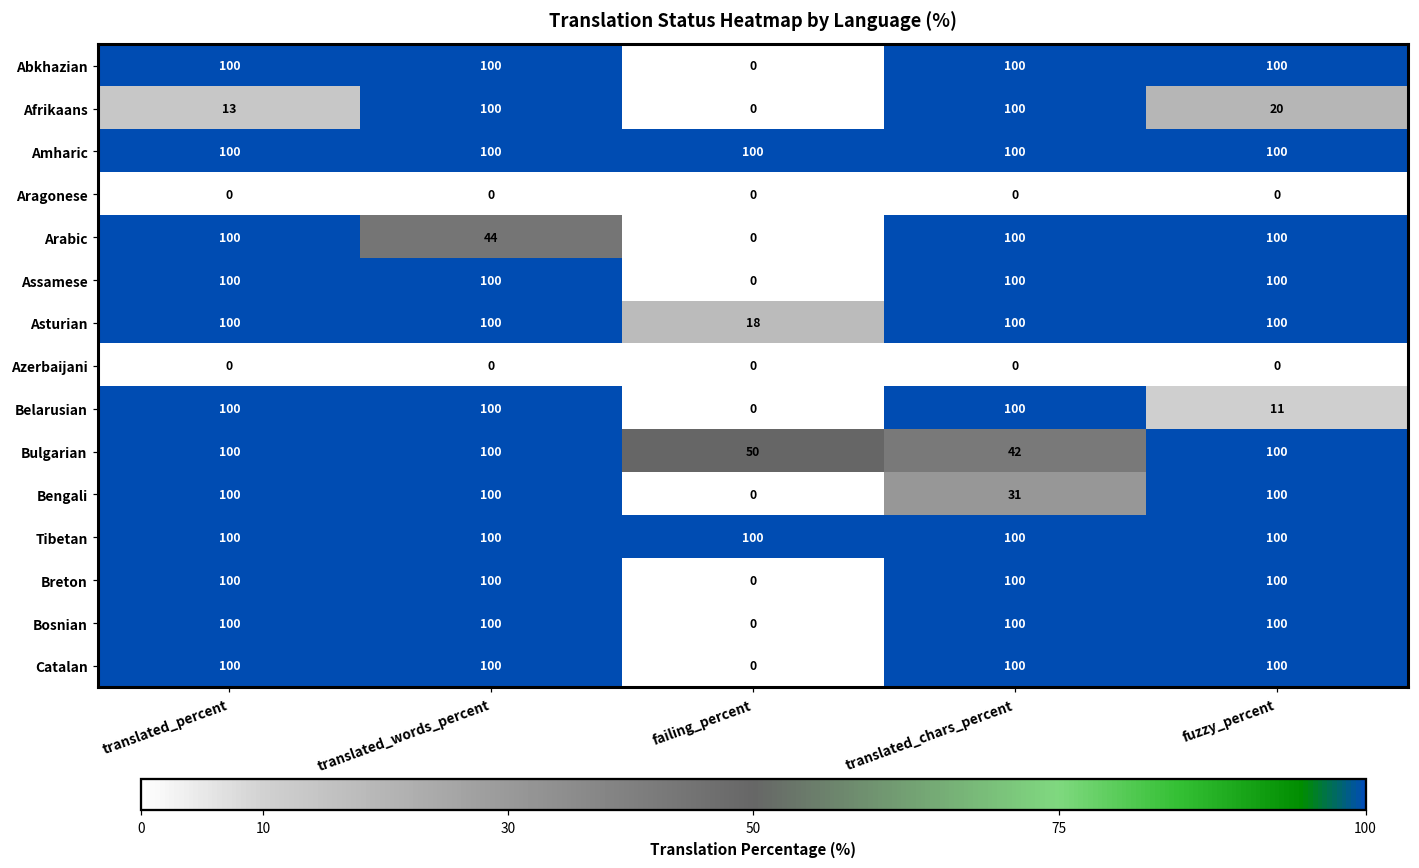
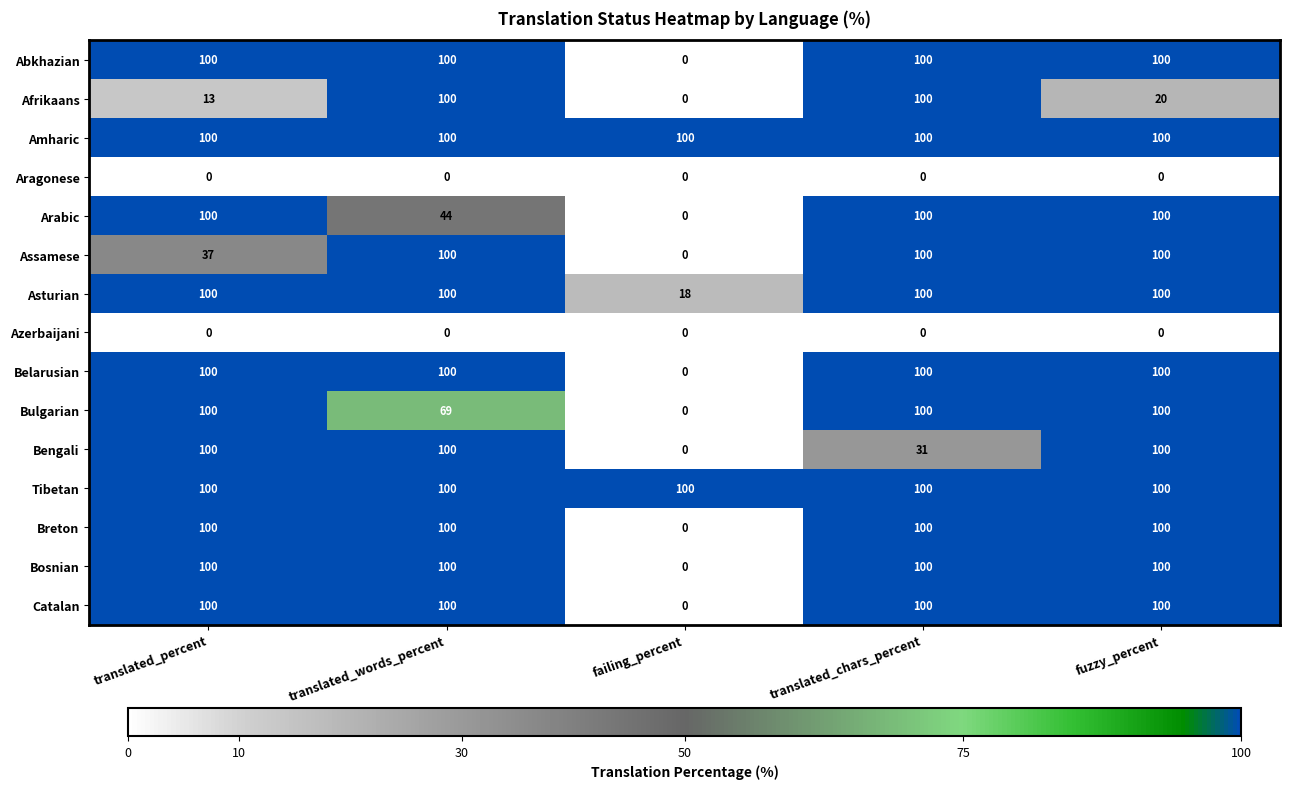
Assamese, translated_percent: 100 -> 37
Belarusian, fuzzy_percent: 11 -> 100
Bulgarian, translated_words_percent: 100 -> 69
Bulgarian, failing_percent: 50 -> 0
Bulgarian, translated_chars_percent: 42 -> 100
